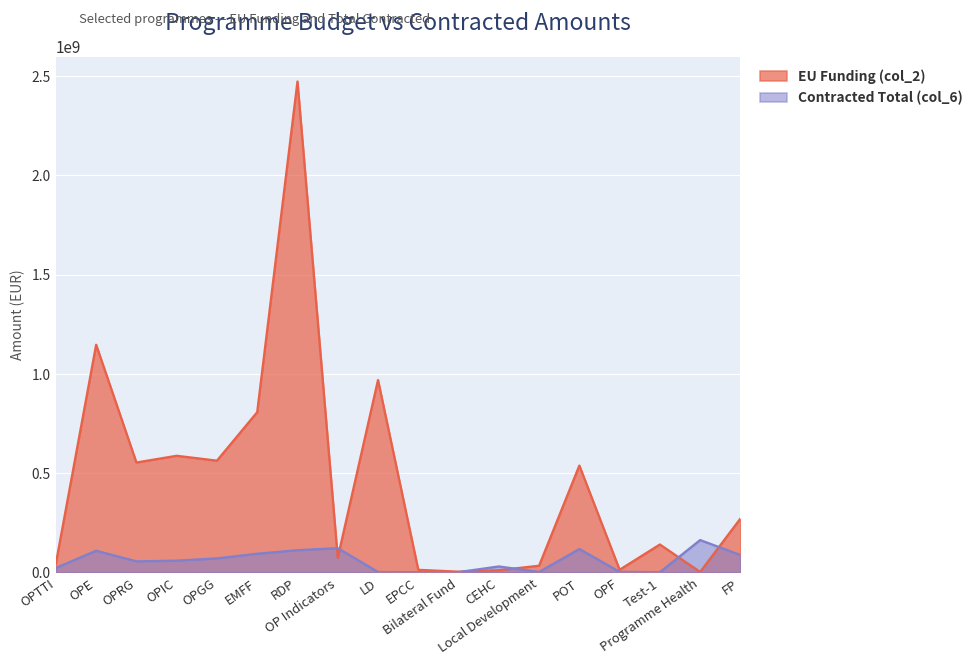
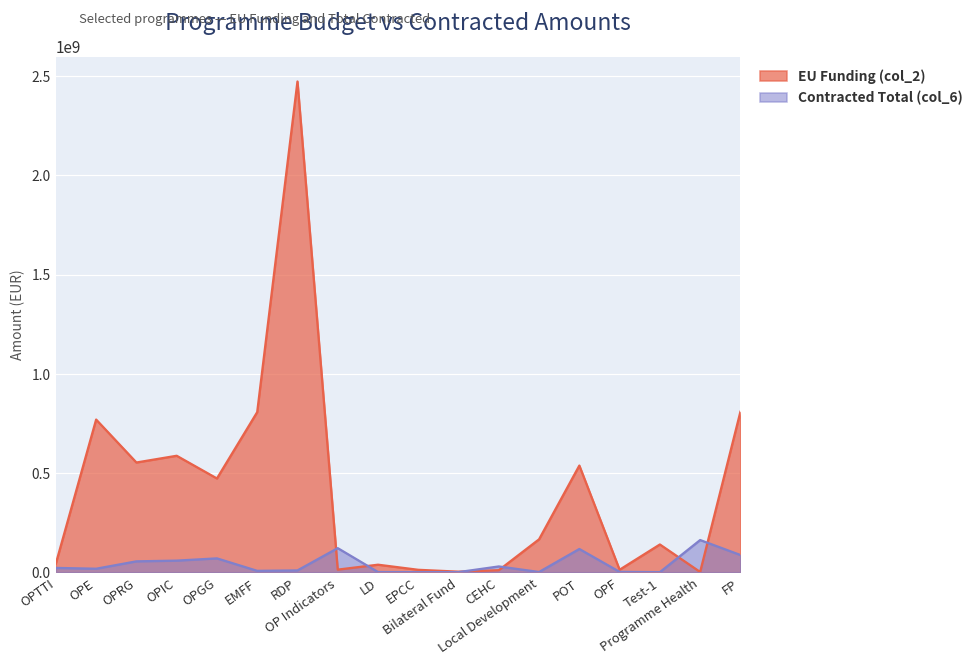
EU Funding (col_2), OPE: 1150000000 -> 770000000
Contracted Total (col_6), OPE: 110000000 -> 20000000
EU Funding (col_2), OPGG: 560000000 -> 470000000
Contracted Total (col_6), EMFF: 90000000 -> 10000000
Contracted Total (col_6), RDP: 110000000 -> 10000000
EU Funding (col_2), OP Indicators: 70000000 -> 10000000
EU Funding (col_2), LD: 970000000 -> 40000000
EU Funding (col_2), Local Development: 30000000 -> 170000000
EU Funding (col_2), FP: 270000000 -> 810000000
